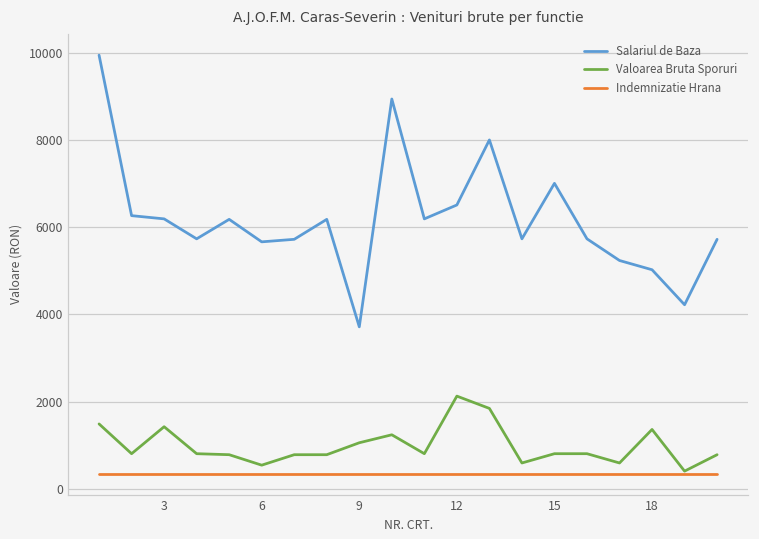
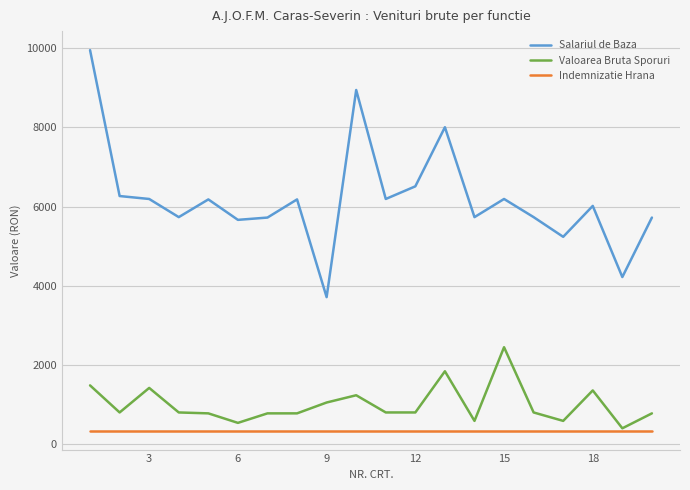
Valoarea Bruta Sporuri, 12: 2100 -> 800
Salariul de Baza, 15: 7000 -> 6200
Valoarea Bruta Sporuri, 15: 800 -> 2500
Salariul de Baza, 18: 5000 -> 6000
